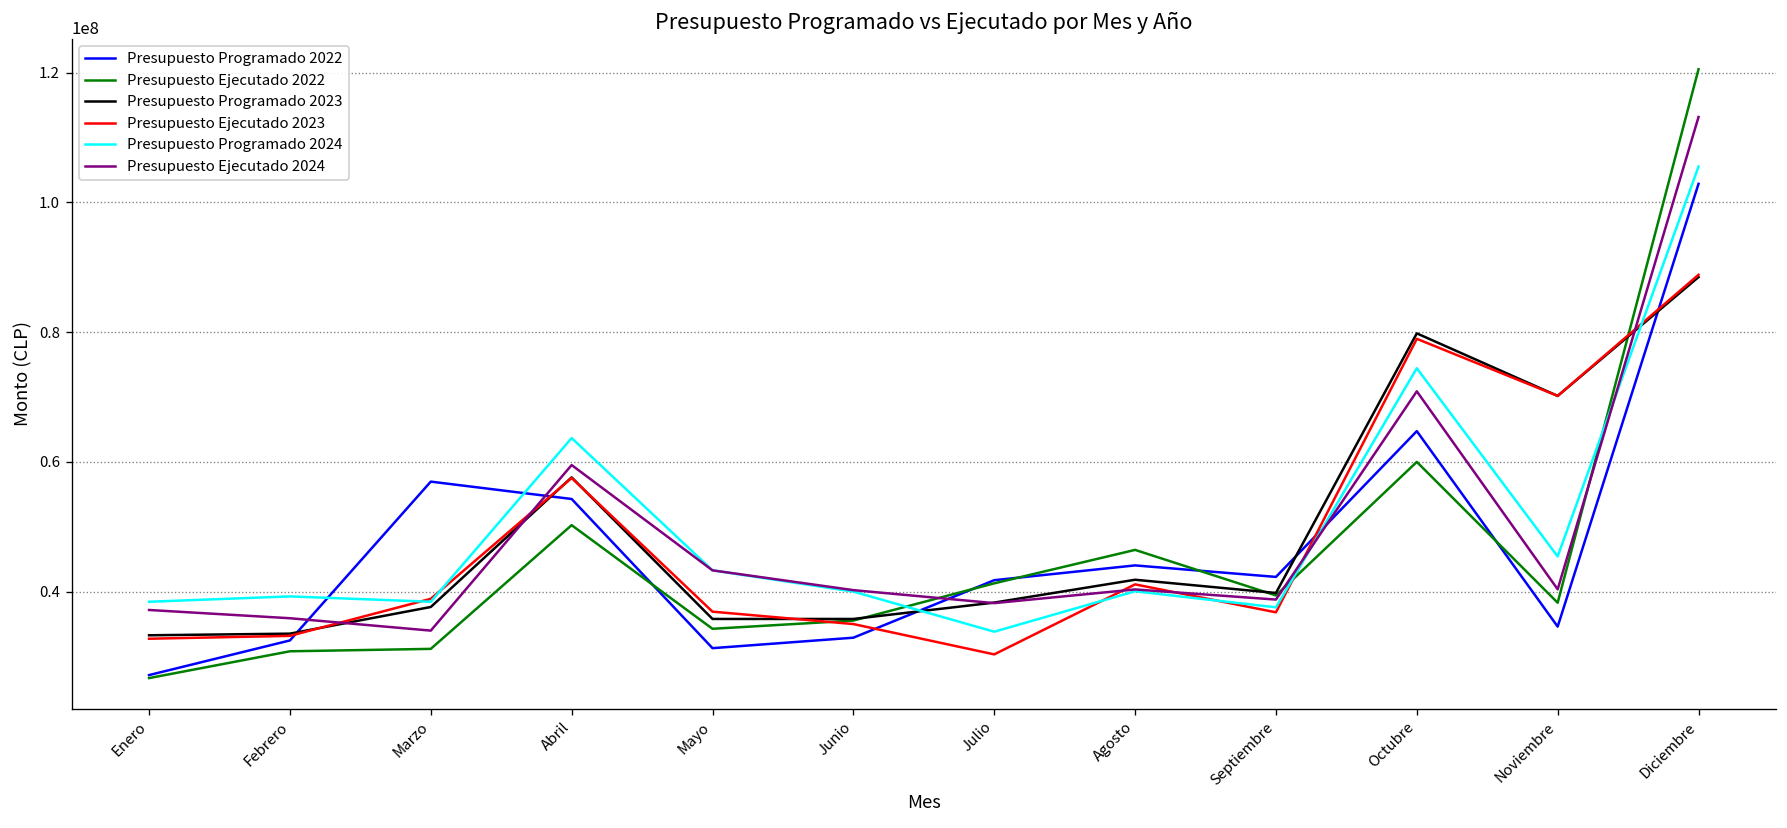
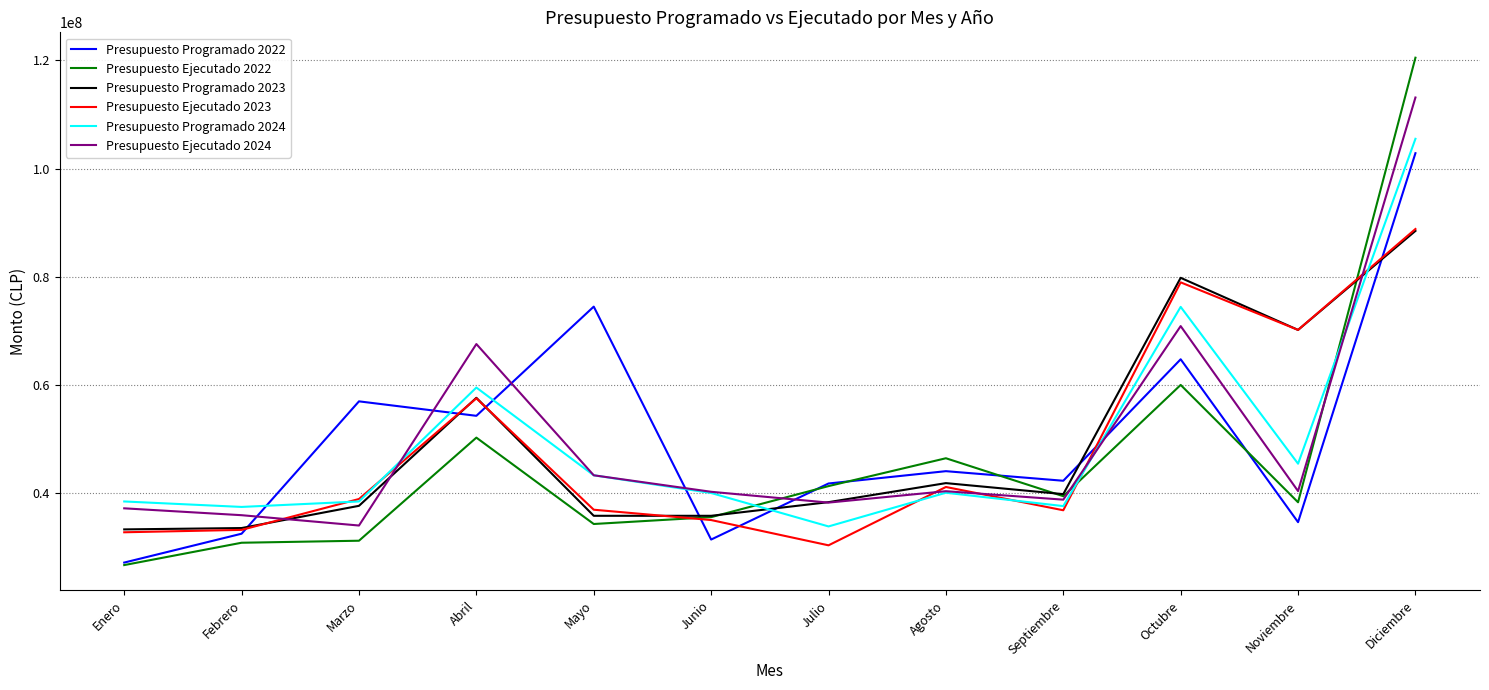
Presupuesto Programado 2024, Febrero: 39000000 -> 37000000
Presupuesto Programado 2024, Abril: 64000000 -> 60000000
Presupuesto Ejecutado 2024, Abril: 60000000 -> 68000000
Presupuesto Programado 2022, Mayo: 31000000 -> 74000000
Presupuesto Programado 2022, Junio: 33000000 -> 31000000
